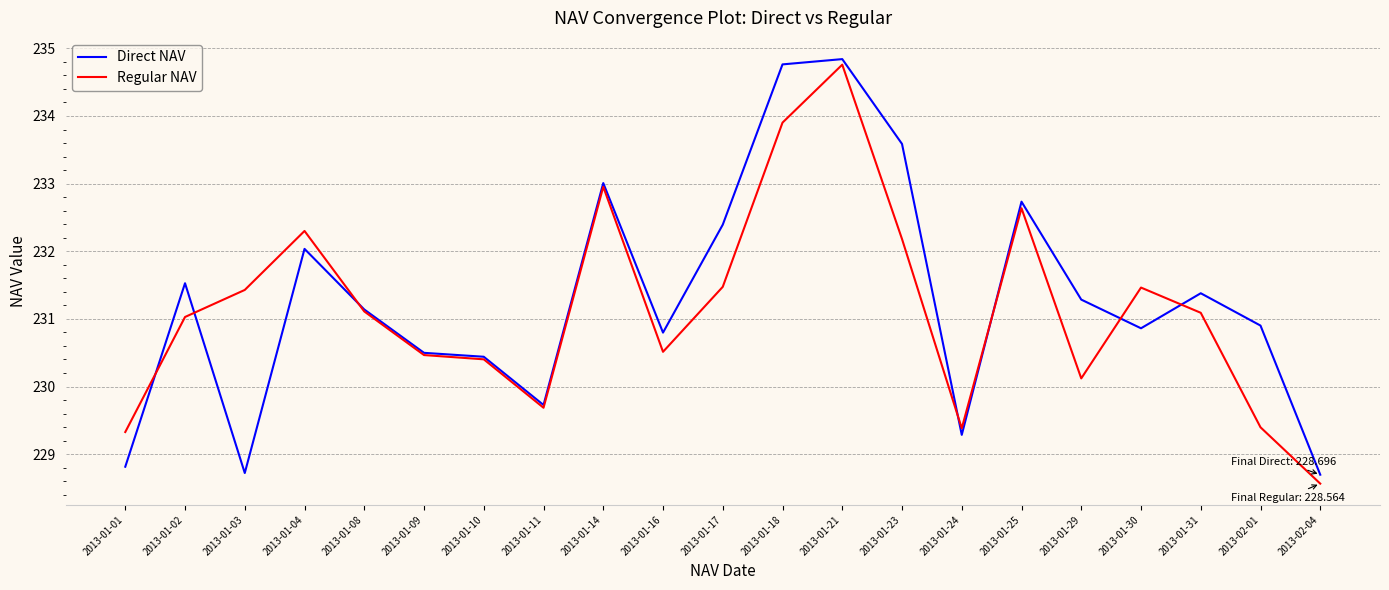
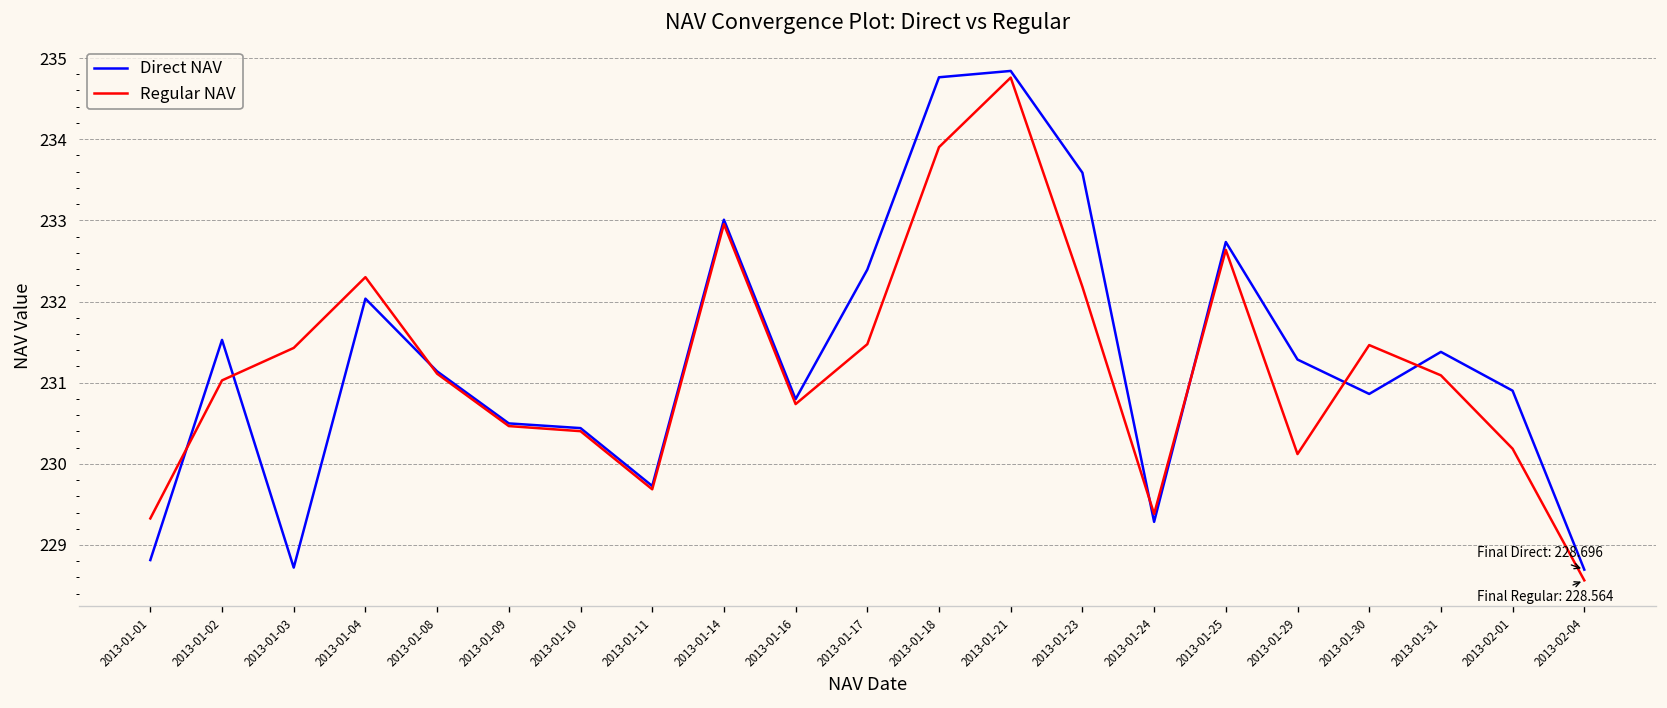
Regular NAV, 2013-01-16: 230.5 -> 230.7
Regular NAV, 2013-02-01: 229.4 -> 230.2
